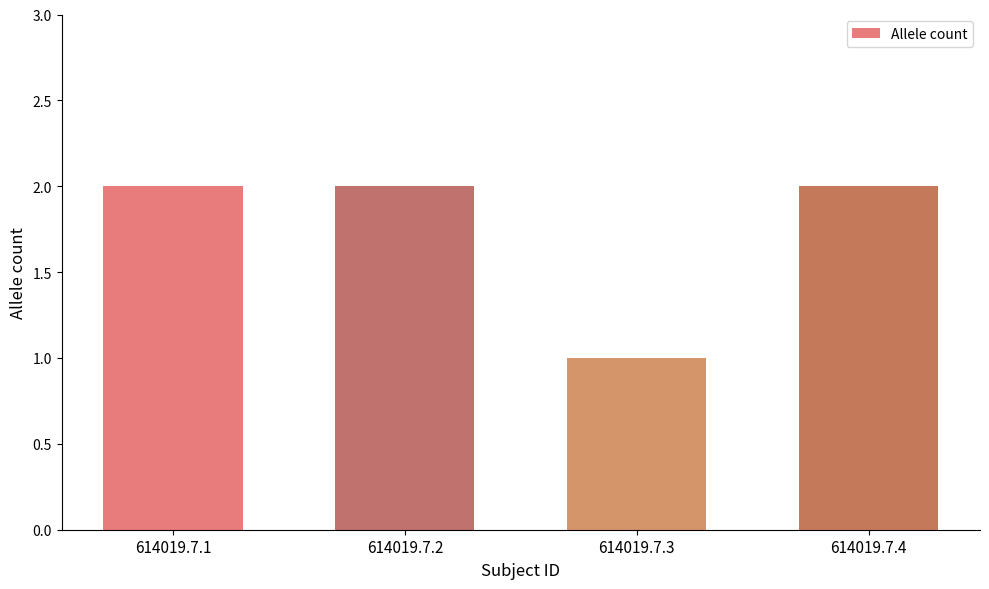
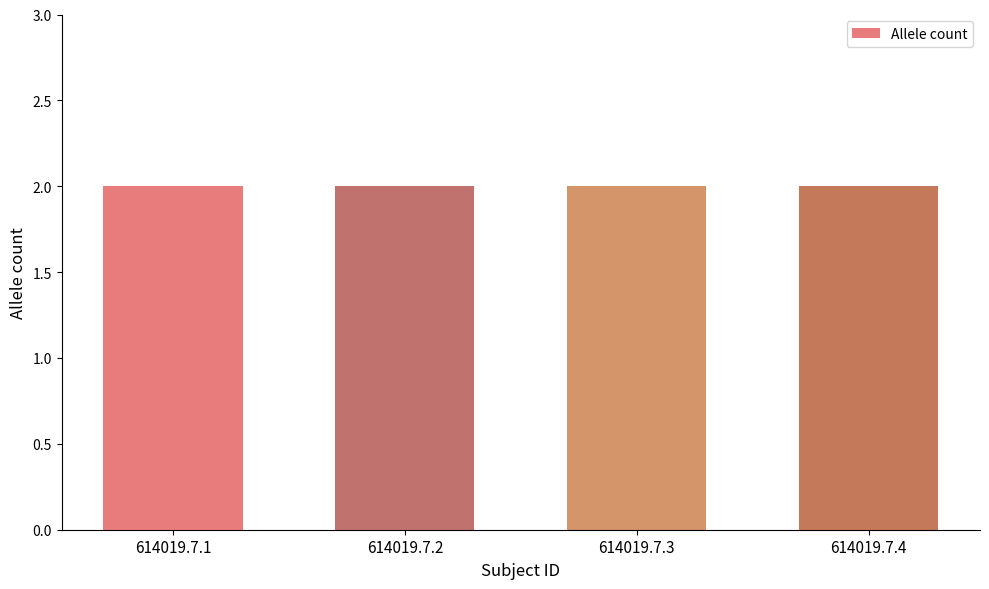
614019.7.3: 1 -> 2
